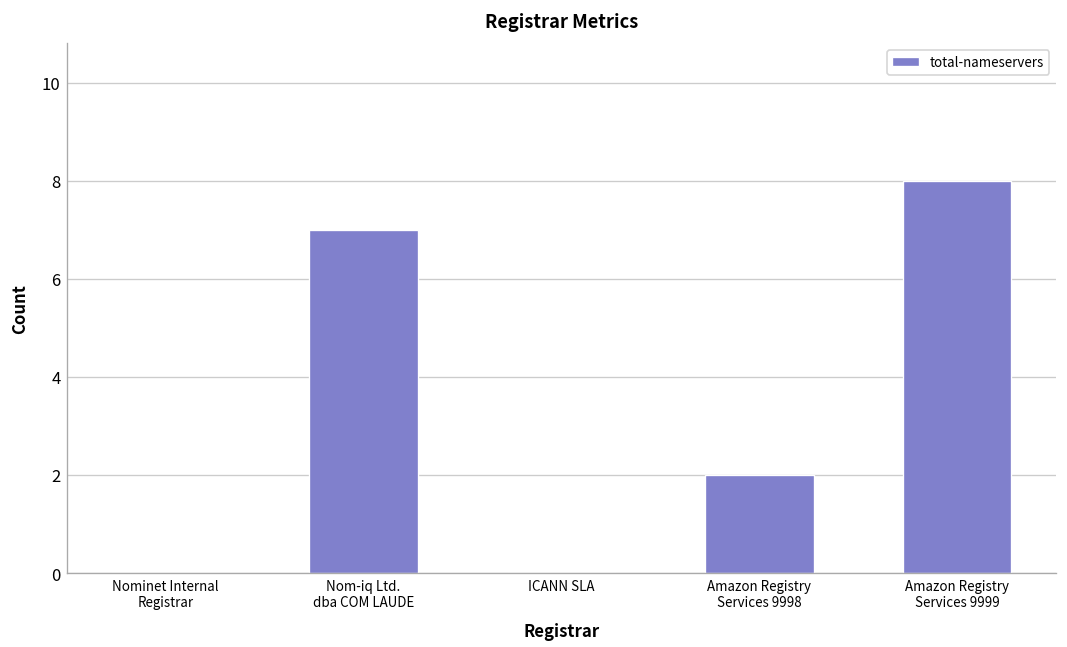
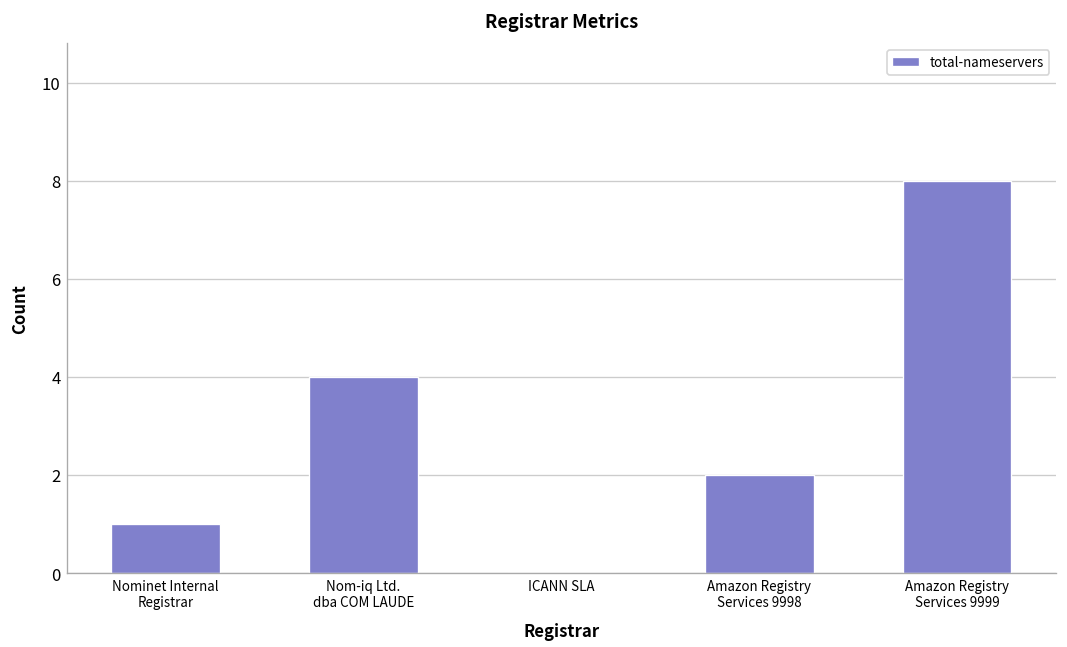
Nominet Internal Registrar: 0 -> 1
Nom-iq Ltd. dba COM LAUDE: 7 -> 4
